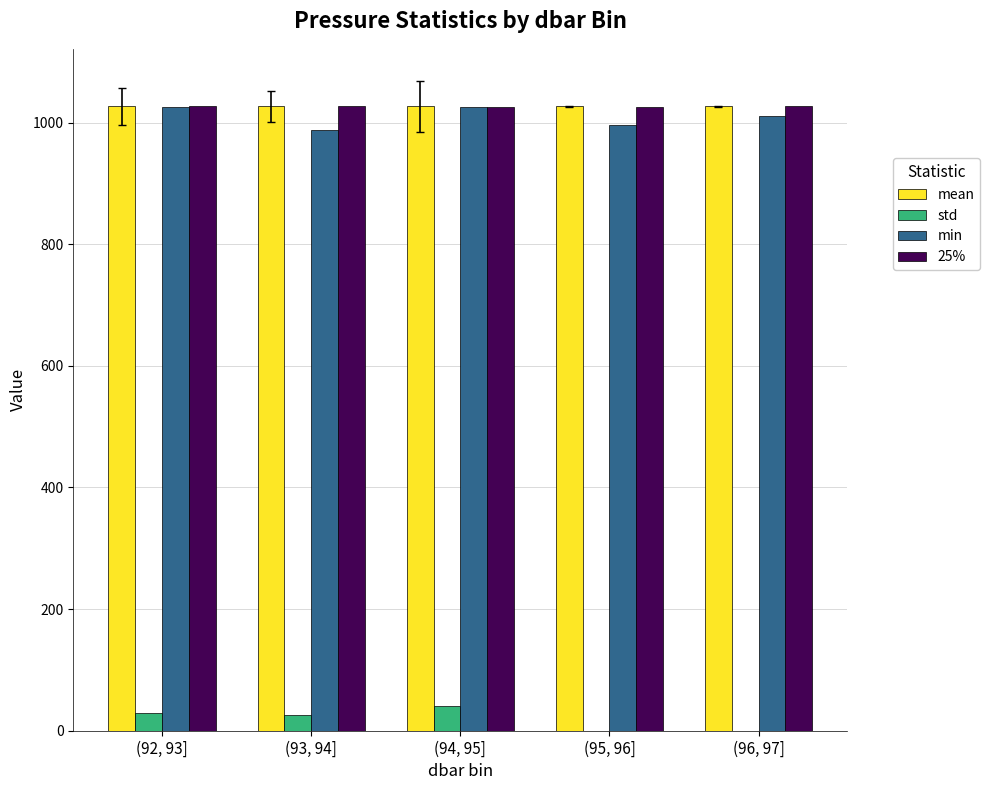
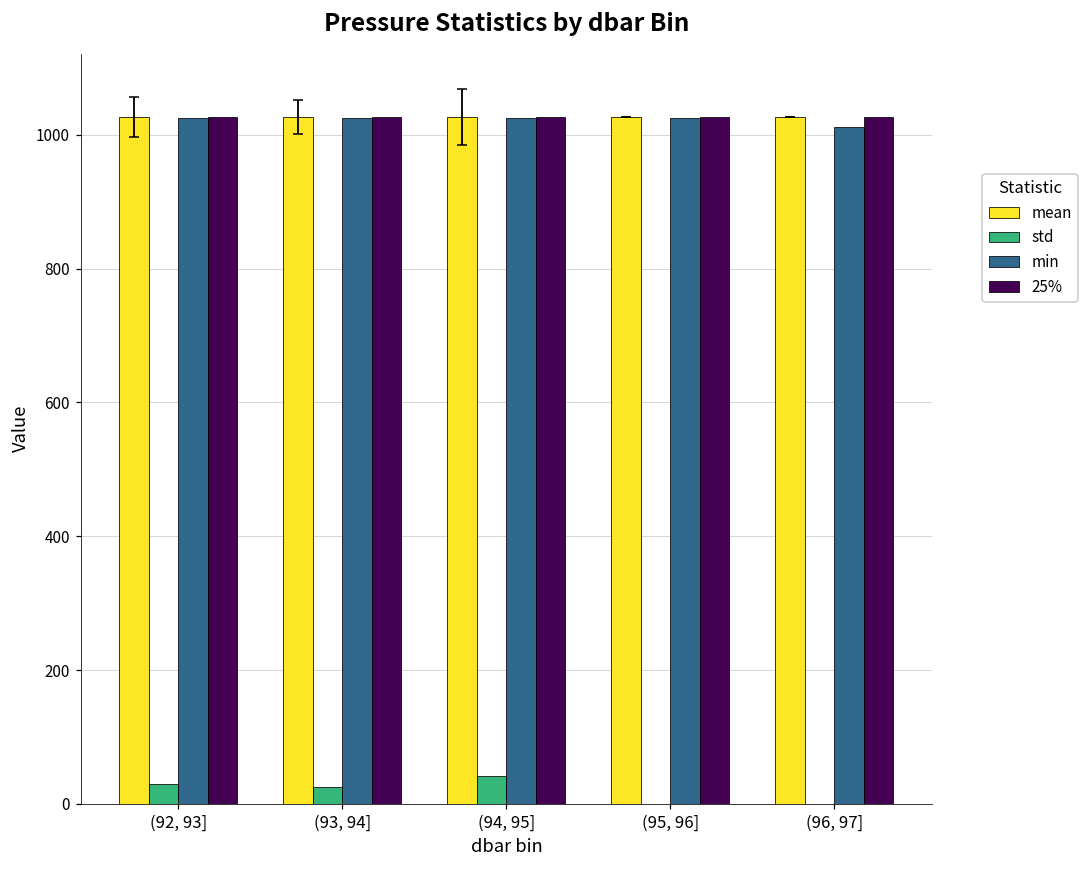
min, (93, 94]: 990 -> 1030
min, (95, 96]: 1000 -> 1030
